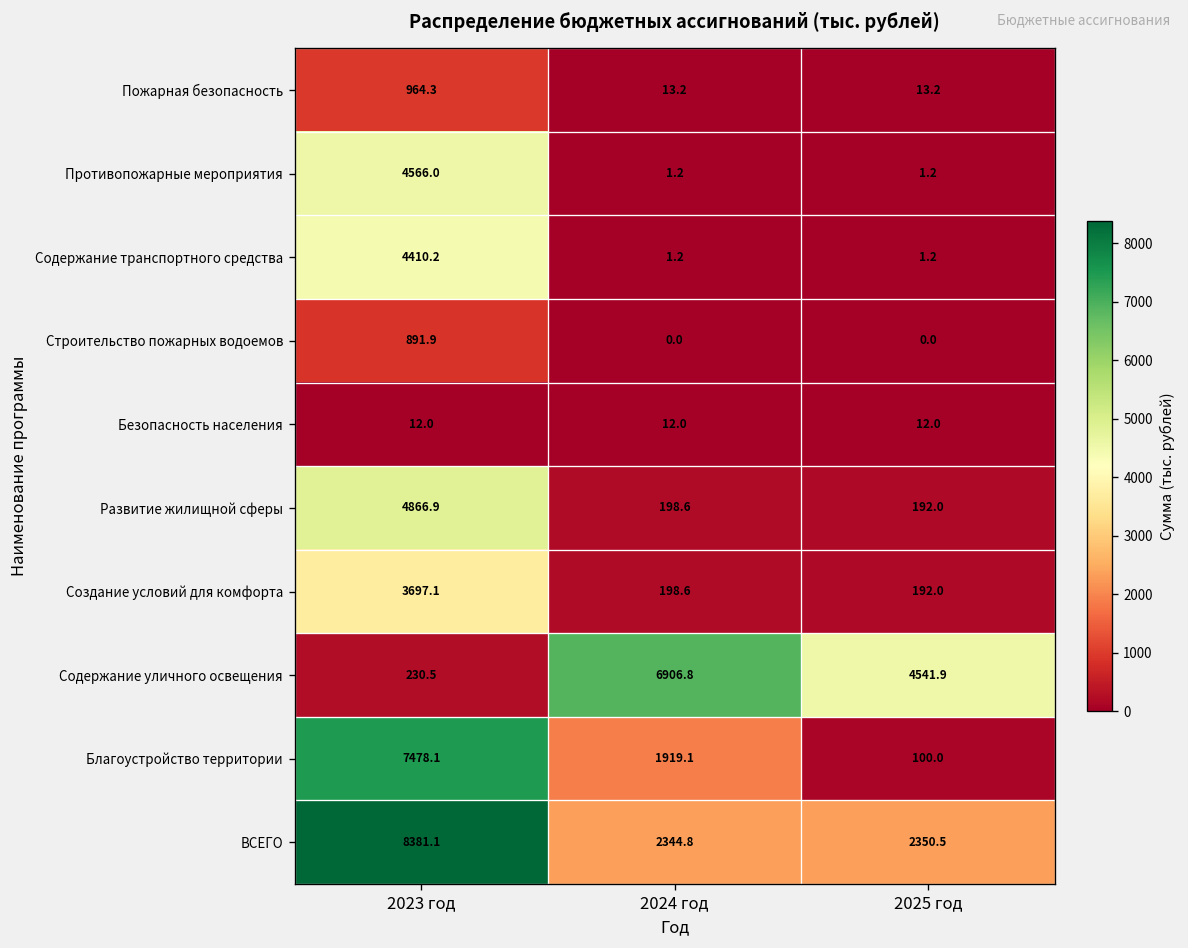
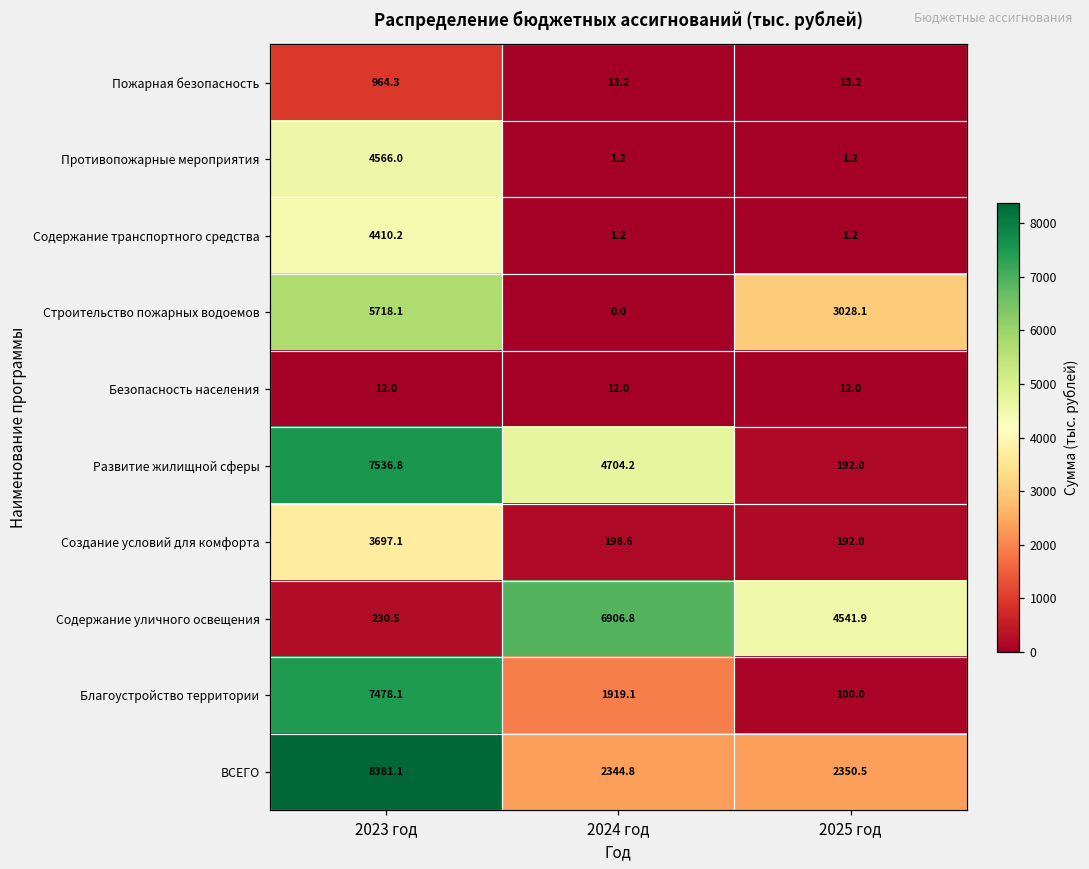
Строительство пожарных водоемов, 2023 год: 891.9 -> 5718.1
Строительство пожарных водоемов, 2025 год: 0.0 -> 3028.1
Развитие жилищной сферы, 2023 год: 4866.9 -> 7536.8
Развитие жилищной сферы, 2024 год: 198.6 -> 4704.2
